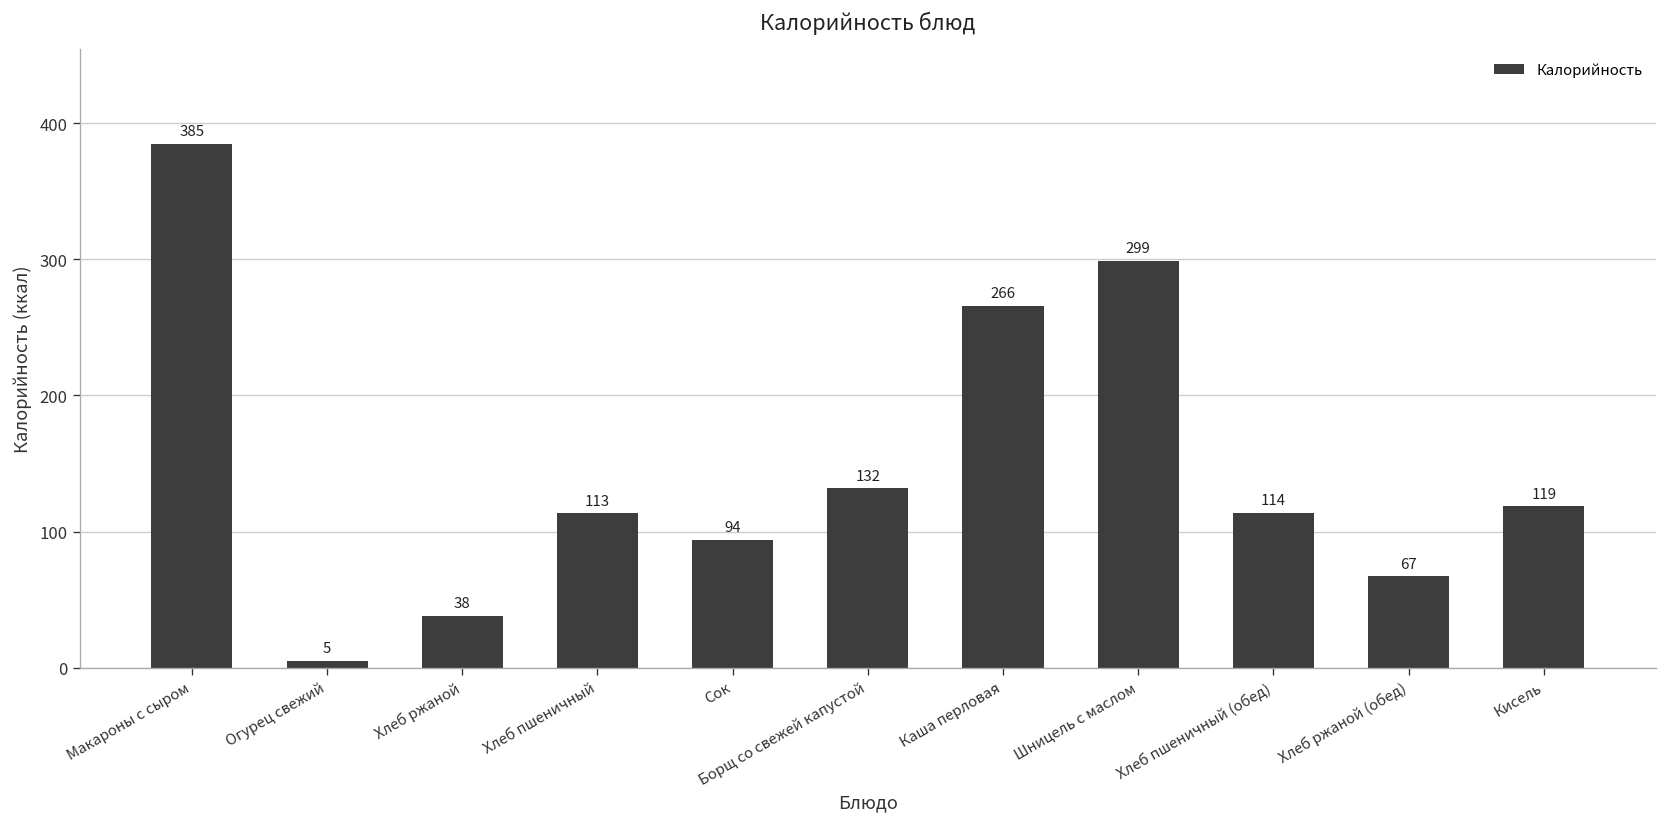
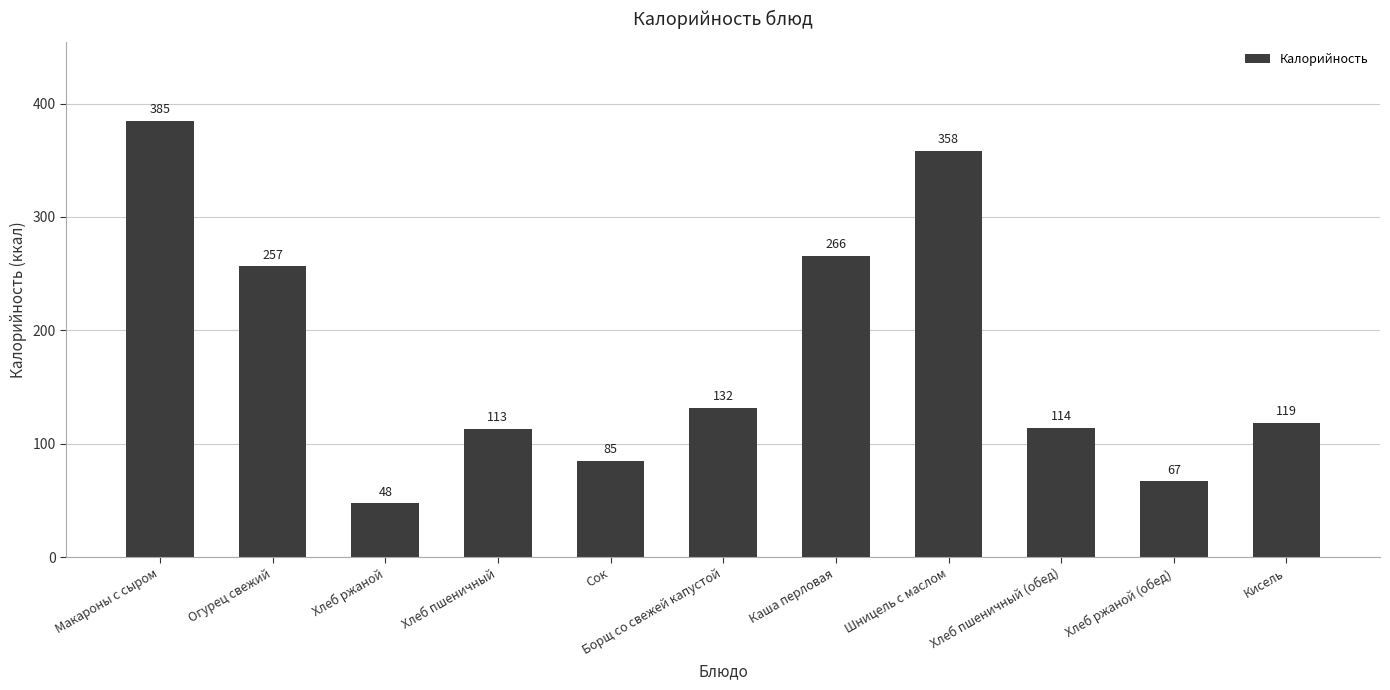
Огурец свежий: 5 -> 257
Хлеб ржаной: 38 -> 48
Сок: 94 -> 85
Шницель с маслом: 299 -> 358
